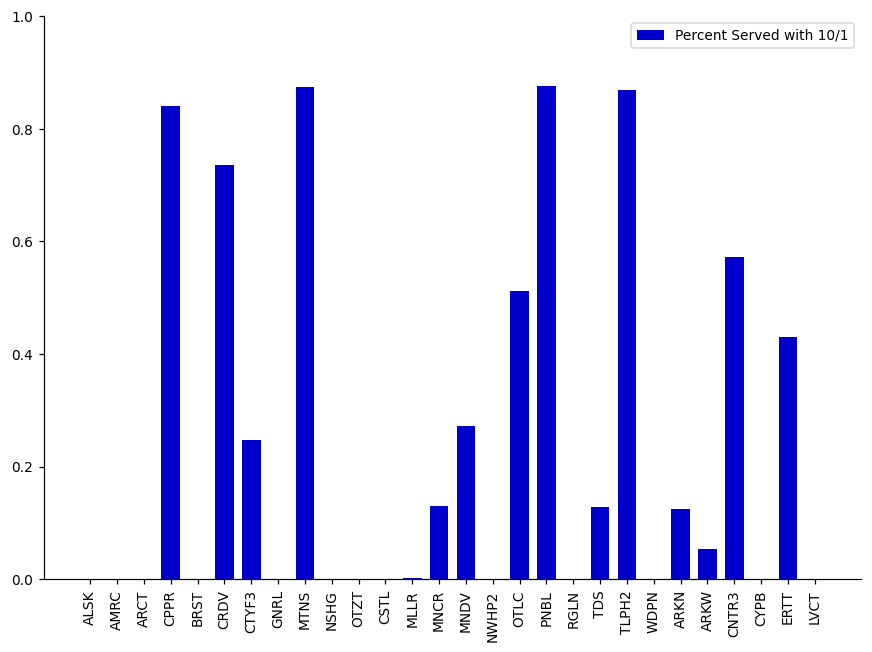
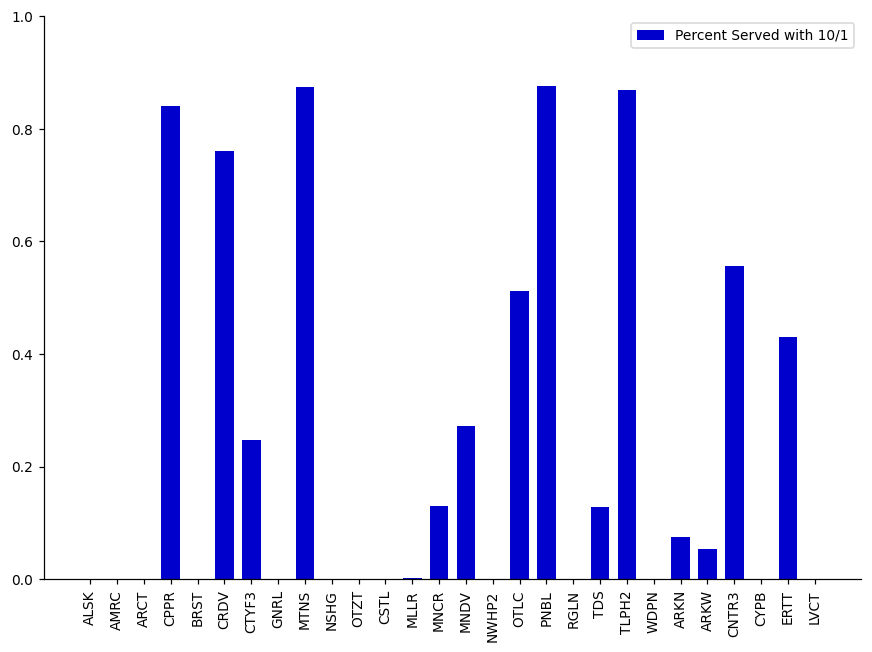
CRDV: 0.74 -> 0.76
ARKN: 0.12 -> 0.07
CNTR3: 0.57 -> 0.56
